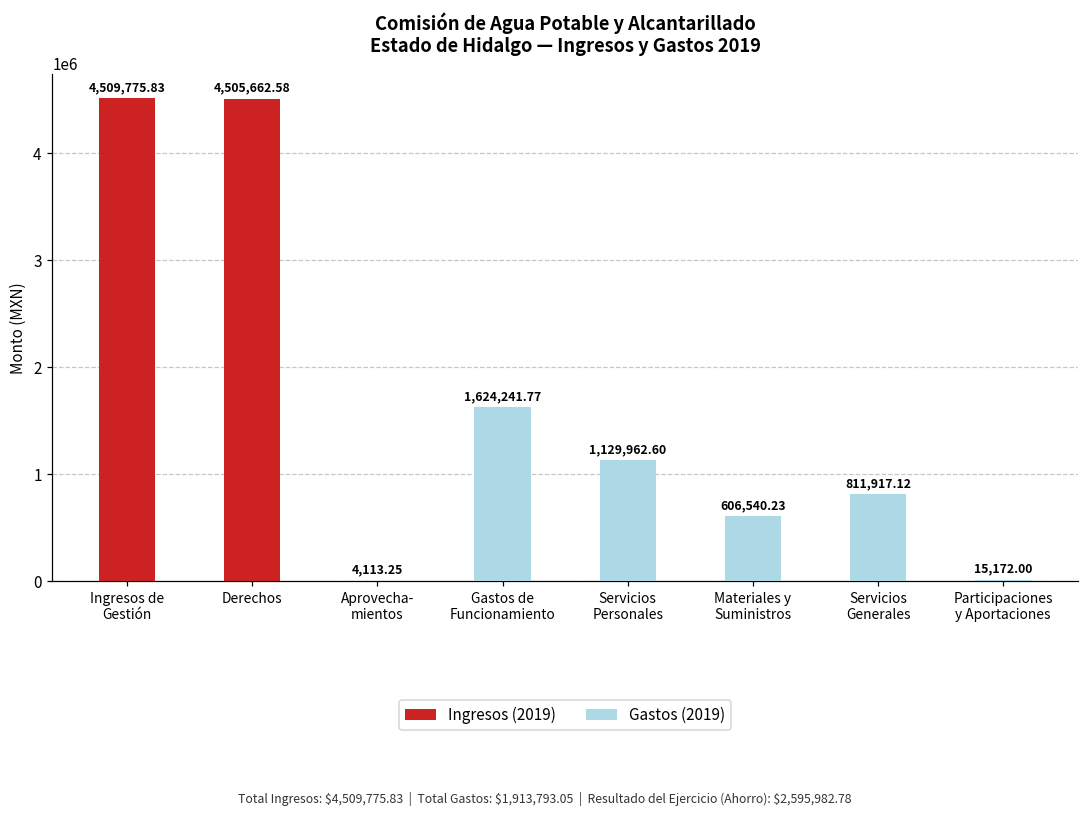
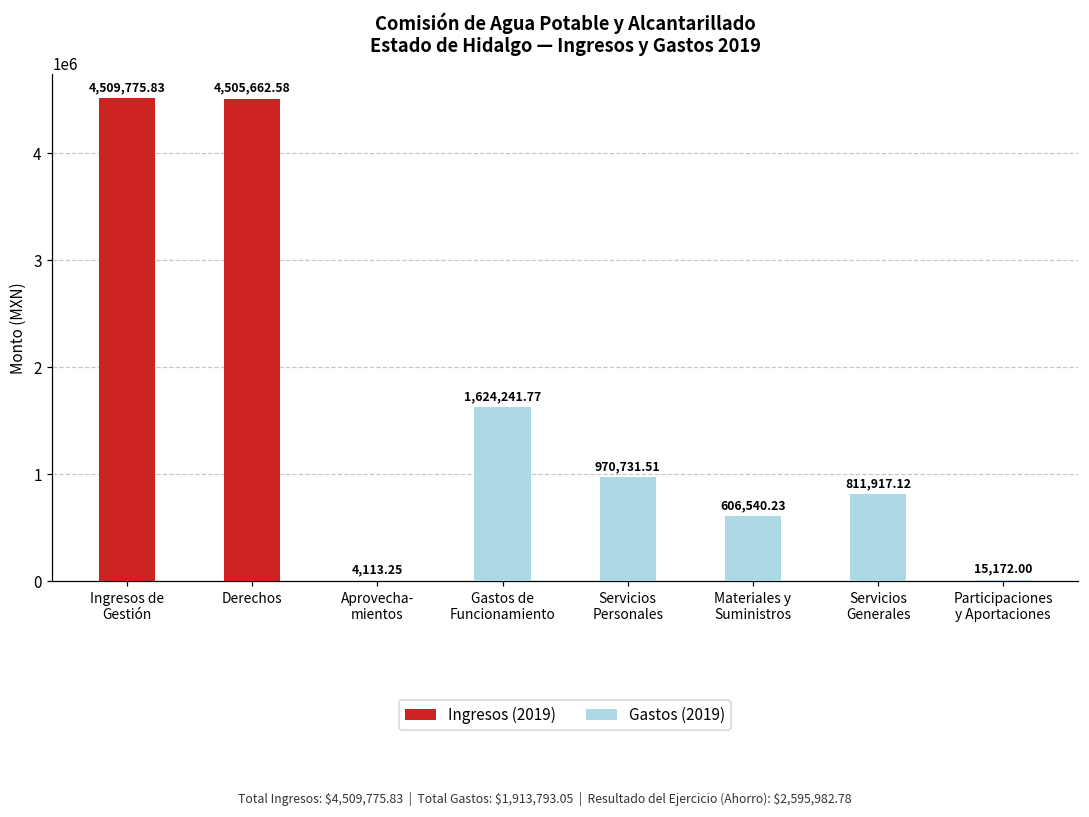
Gastos (2019), Servicios Personales: 1,129,962.60 -> 970,731.51
